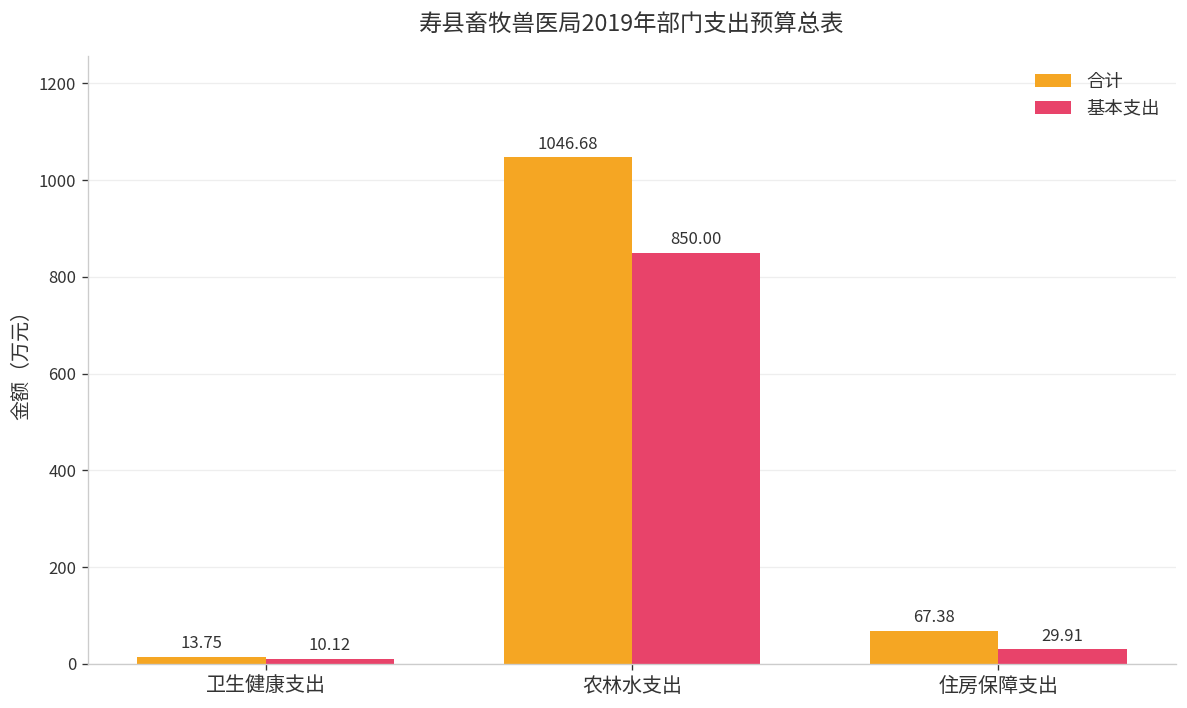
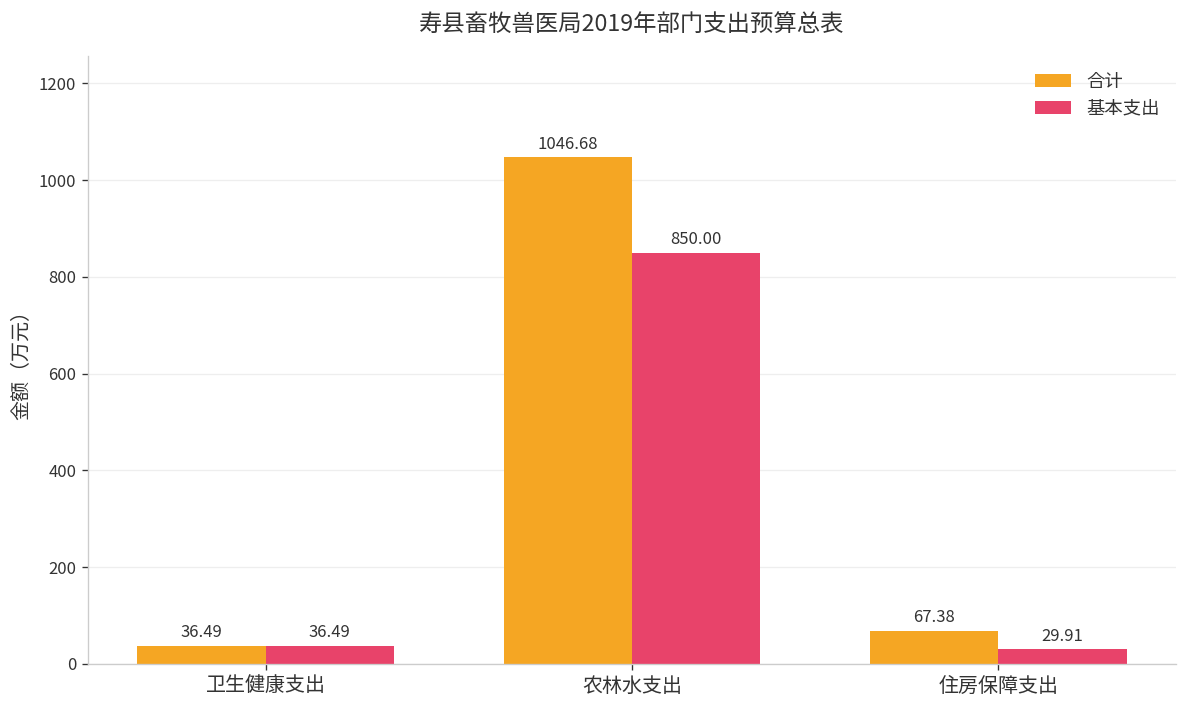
合计, 卫生健康支出: 13.75 -> 36.49
基本支出, 卫生健康支出: 10.12 -> 36.49
